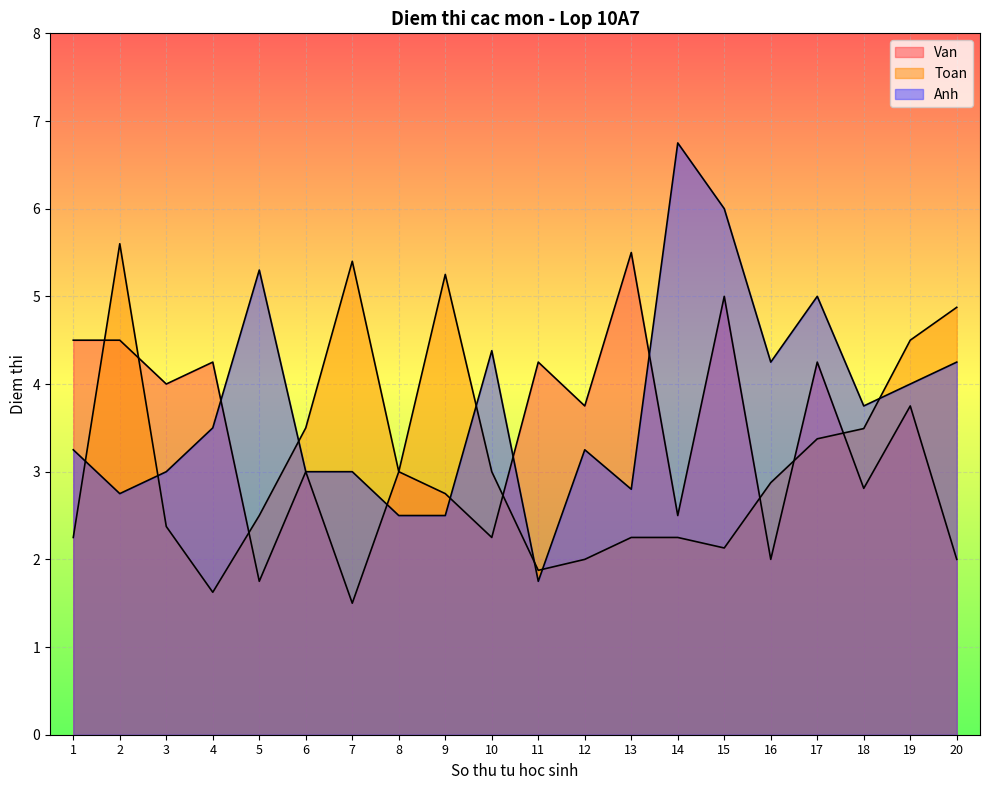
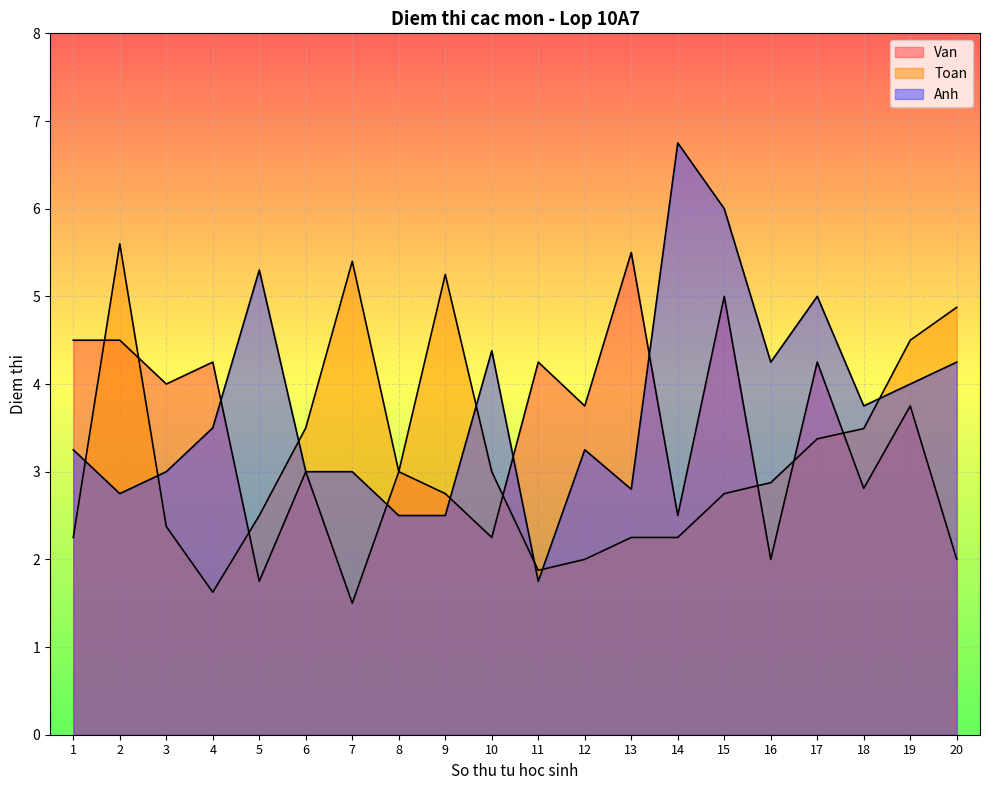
Toan, 15: 2.1 -> 2.8
